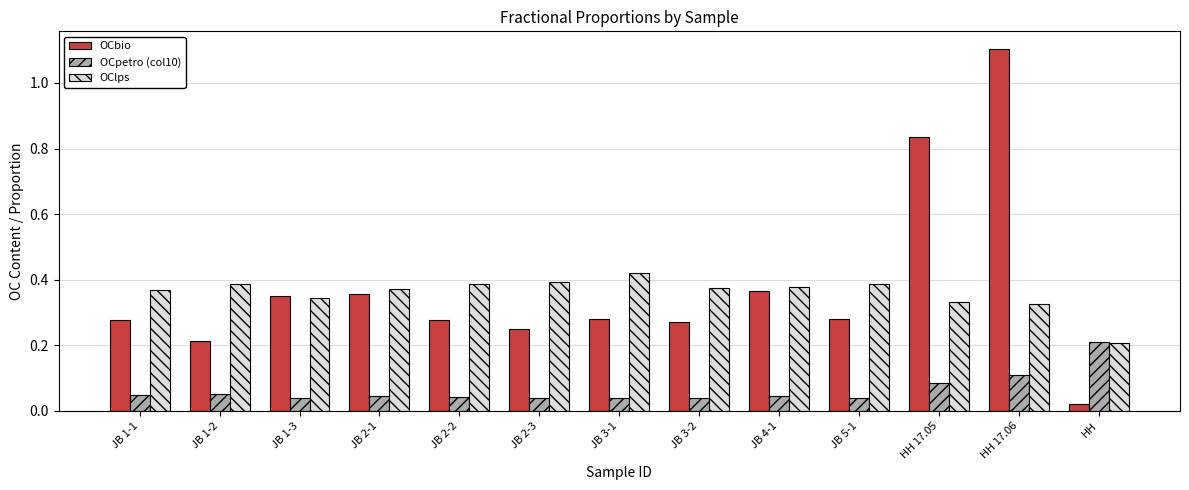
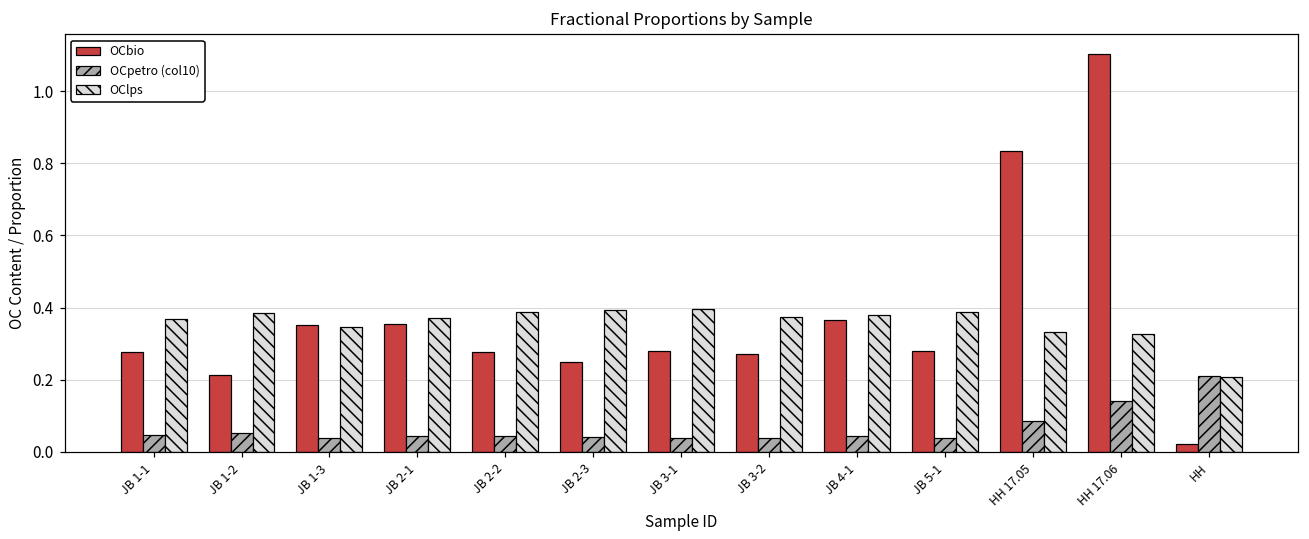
OClps, JB 3-1: 0.42 -> 0.40
OCpetro (col10), HH 17.06: 0.11 -> 0.14
